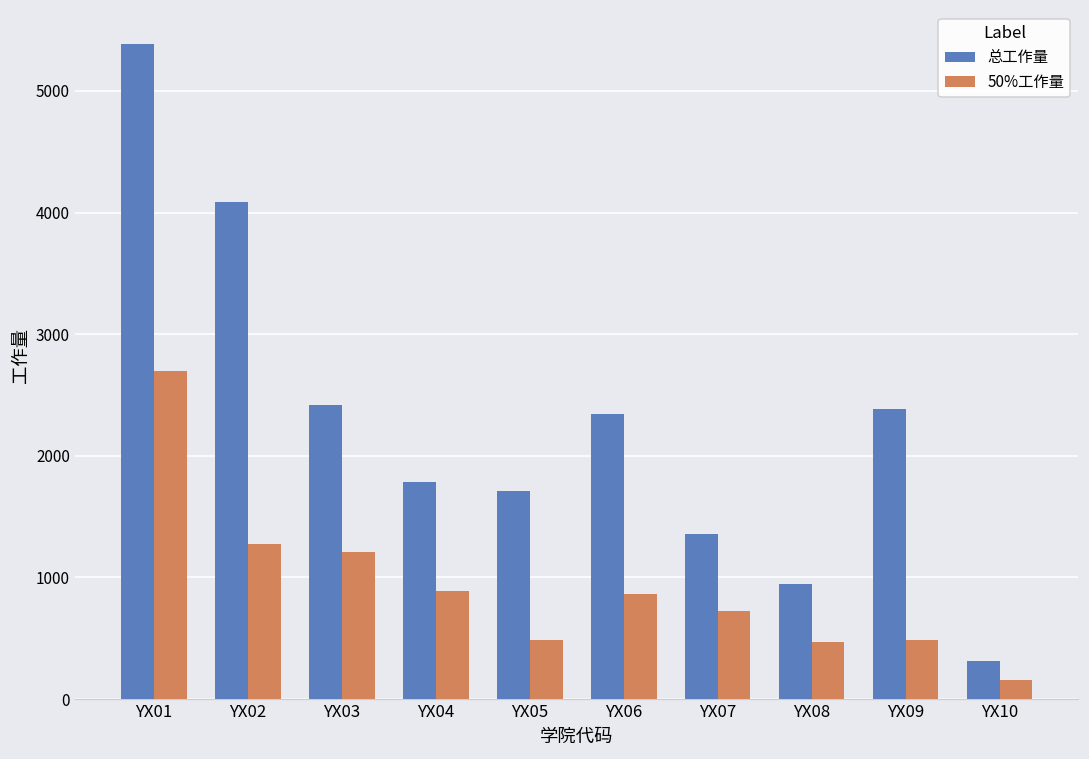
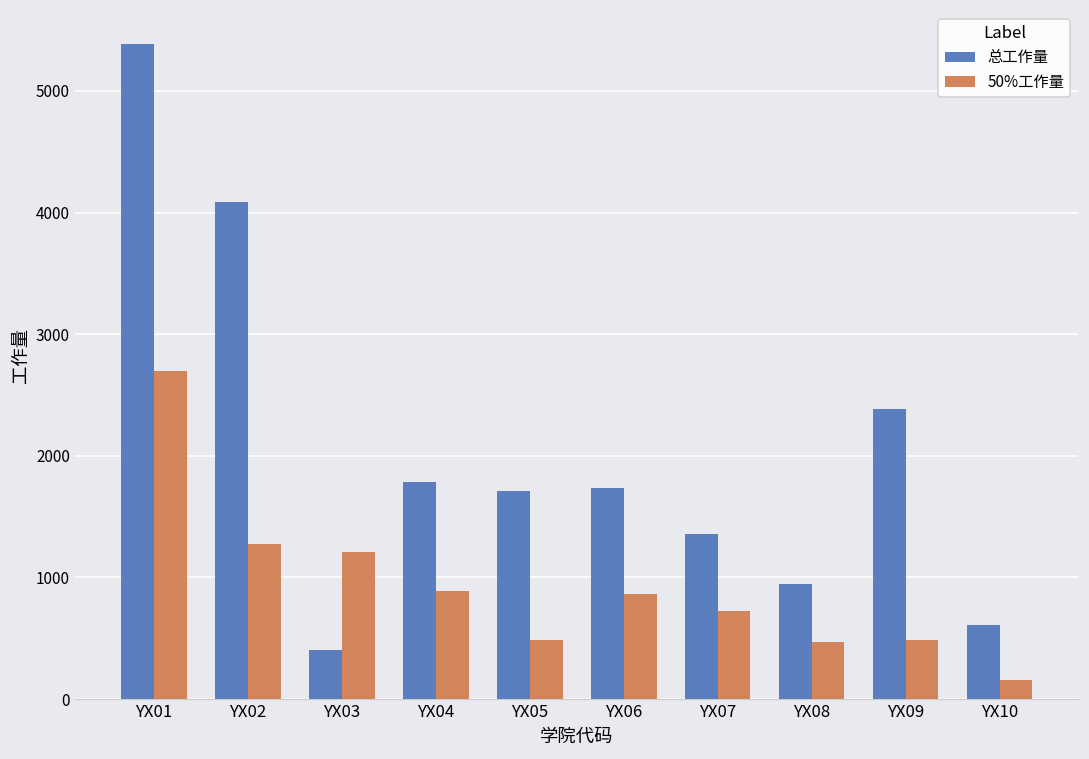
总工作量, YX03: 2420 -> 400
总工作量, YX06: 2340 -> 1730
总工作量, YX10: 310 -> 610
